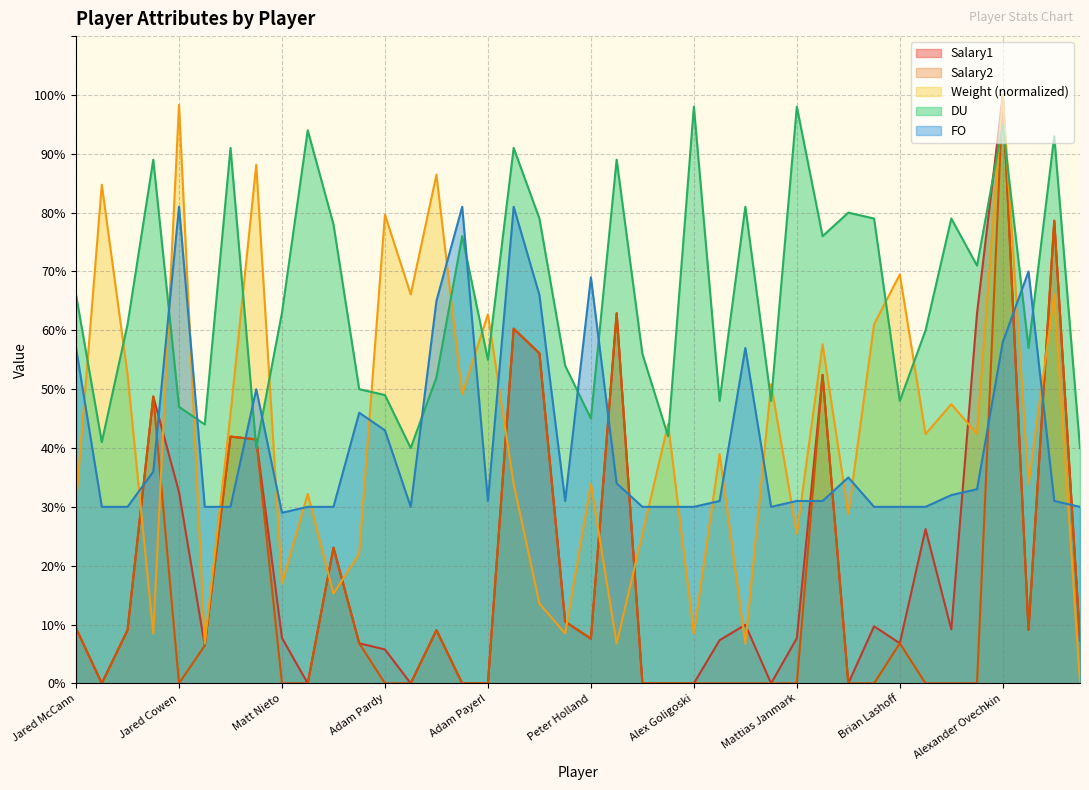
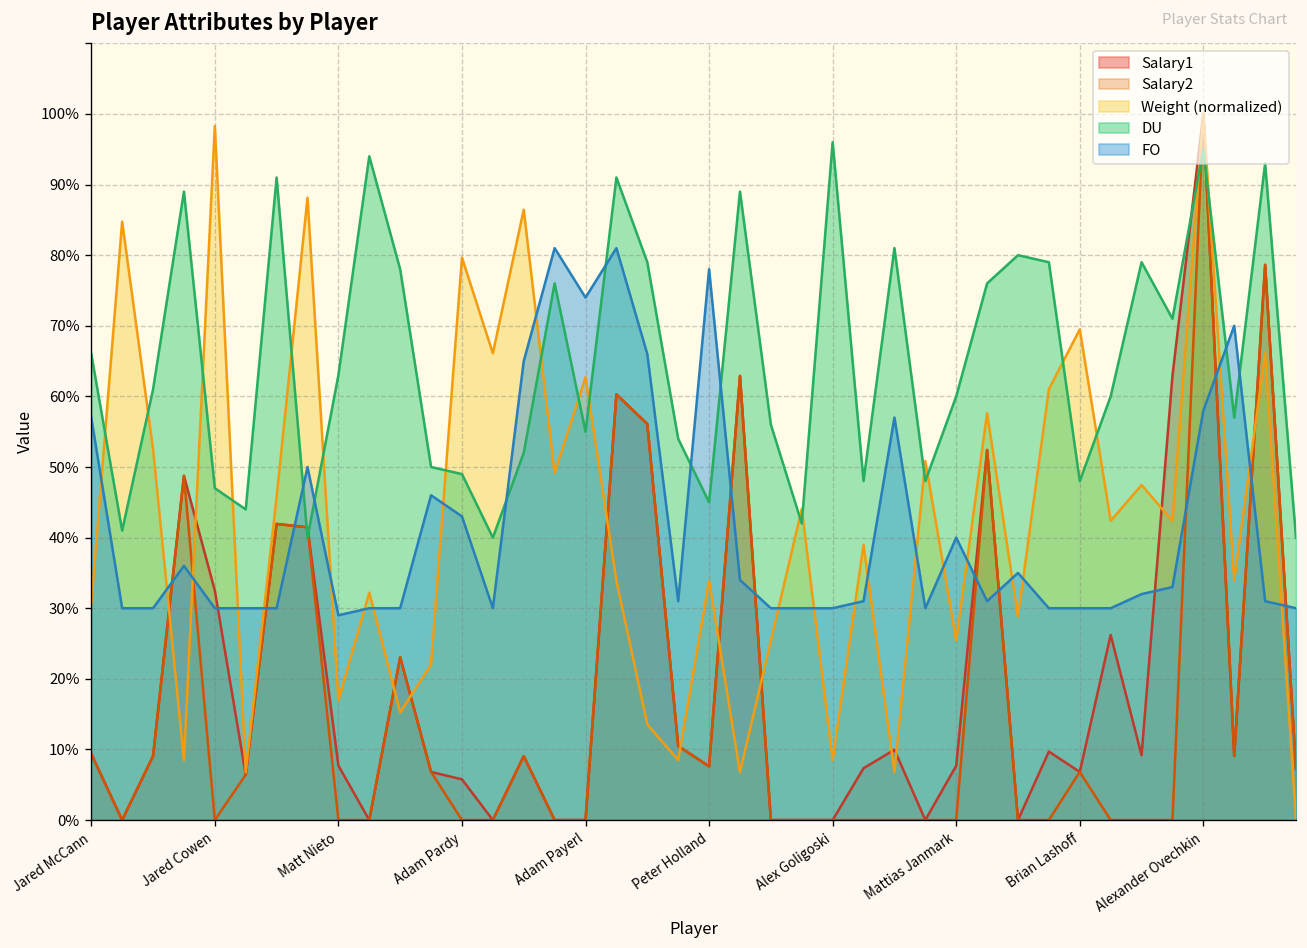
FO, Jared Cowen: 81% -> 30%
FO, Adam Payerl: 31% -> 74%
FO, Peter Holland: 69% -> 78%
DU, Alex Goligoski: 98% -> 96%
DU, Mattias Janmark: 98% -> 60%
FO, Mattias Janmark: 31% -> 40%
